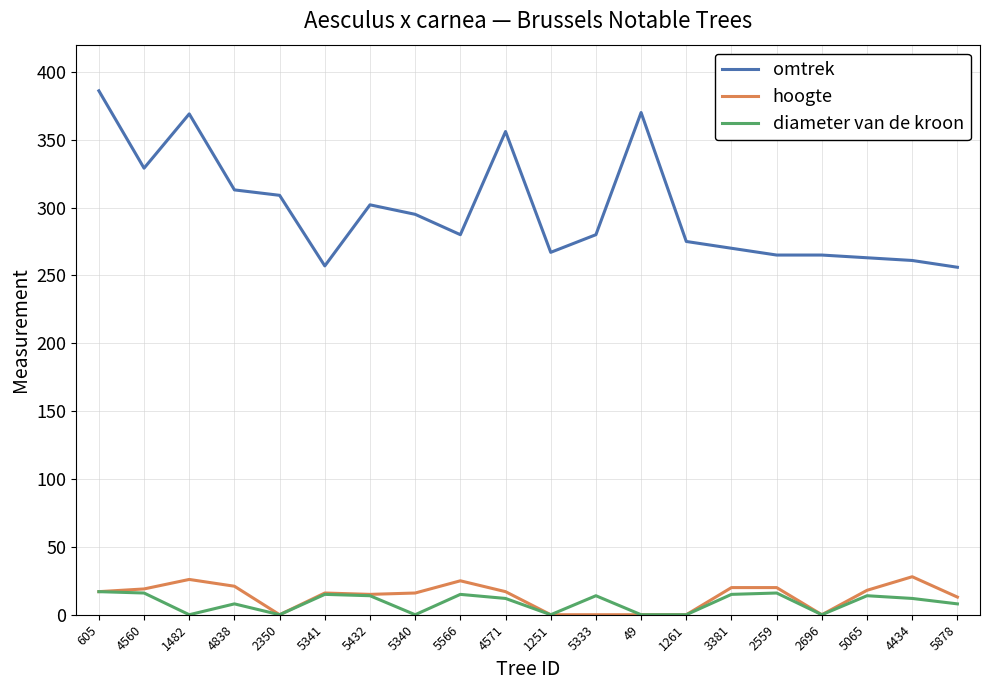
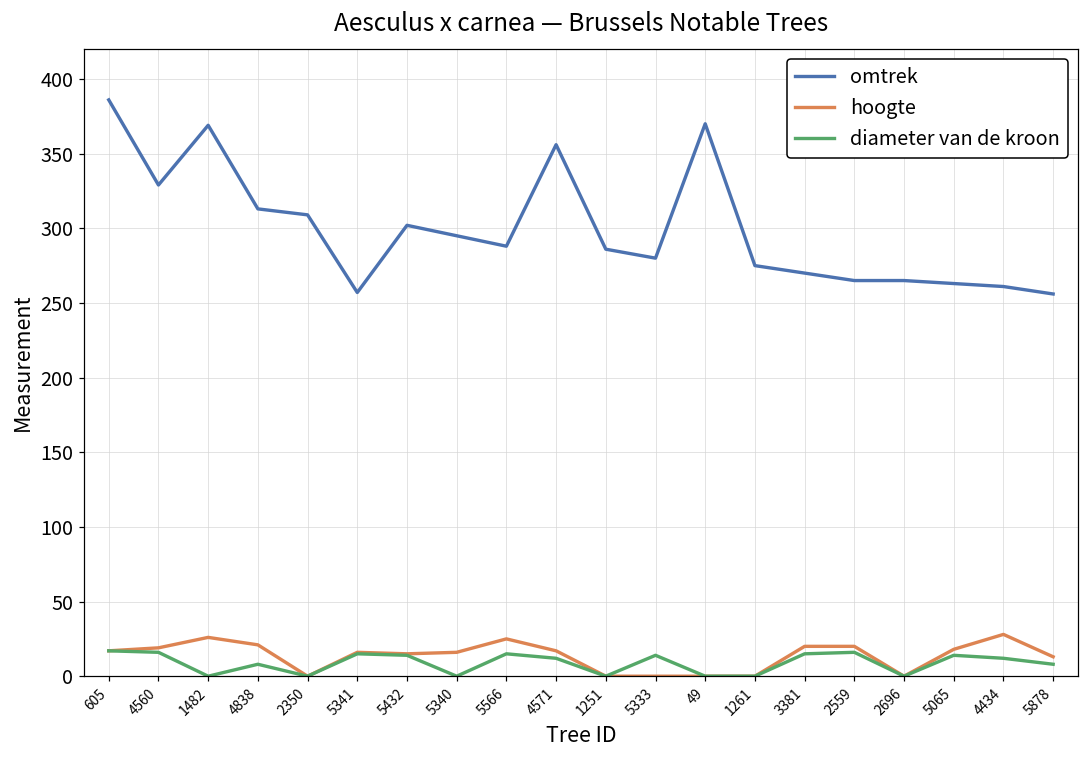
omtrek, 5566: 280 -> 288
omtrek, 1251: 267 -> 286
